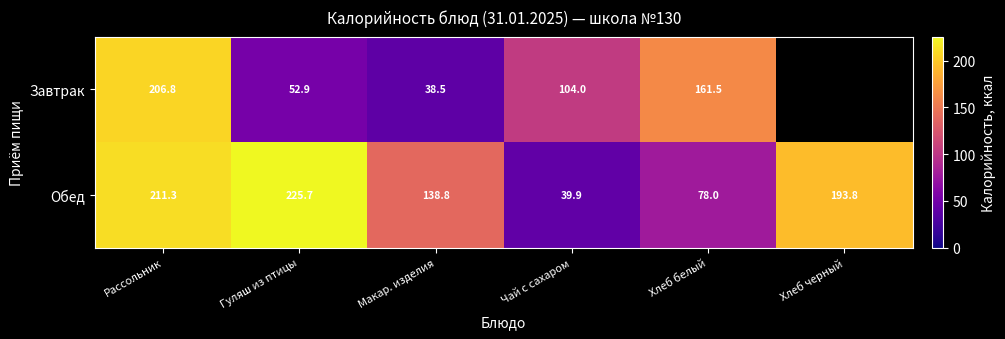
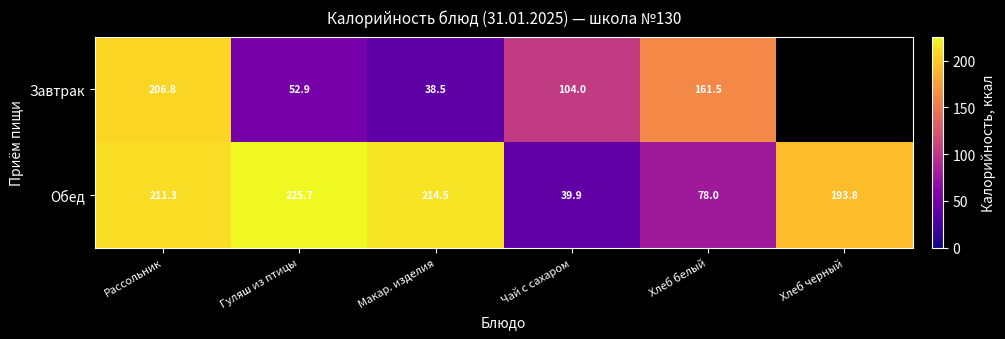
Обед, Макар. изделия: 138.8 -> 214.5
